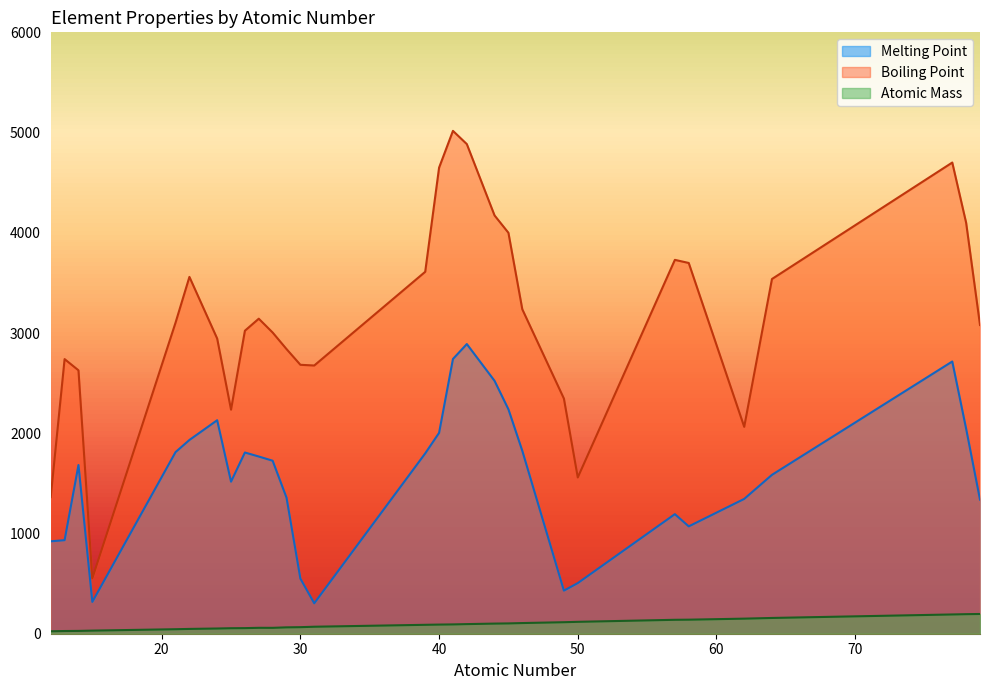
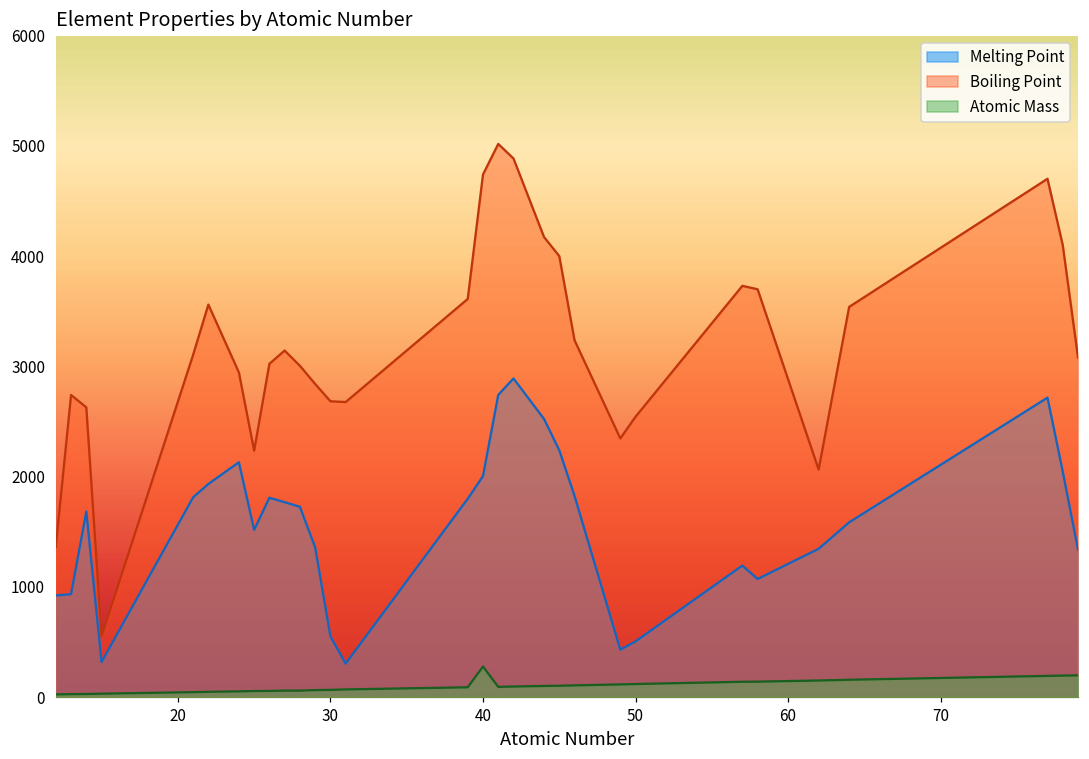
Boiling Point, 40: 4650 -> 4740
Atomic Mass, 40: 90 -> 280
Boiling Point, 50: 1560 -> 2540
